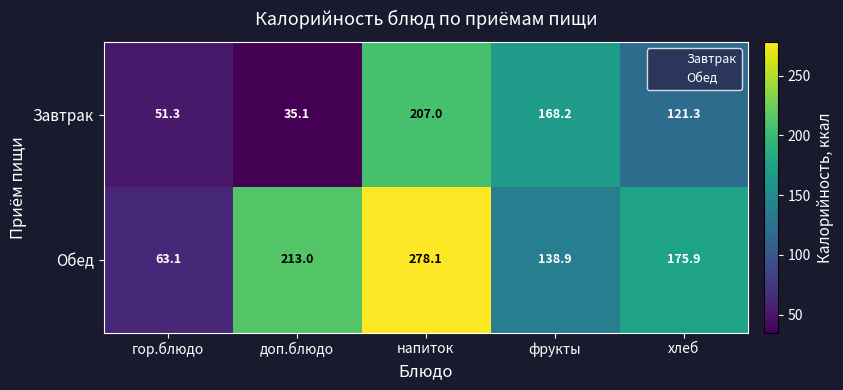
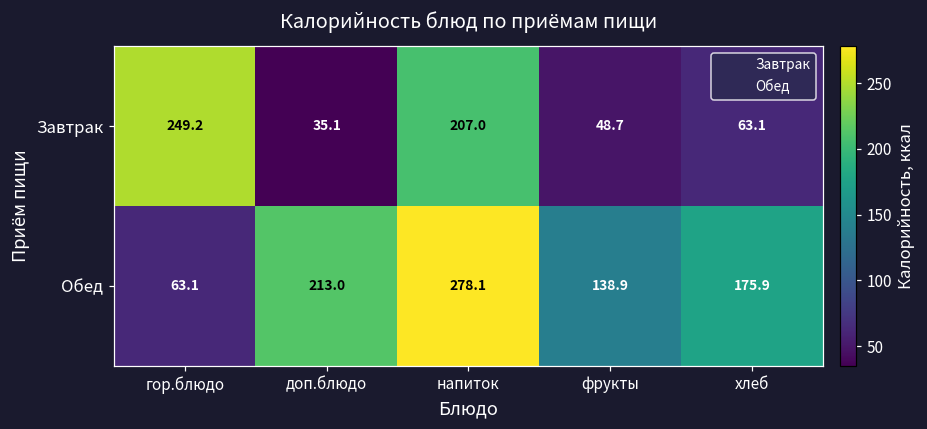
Завтрак, гор.блюдо: 51.3 -> 249.2
Завтрак, фрукты: 168.2 -> 48.7
Завтрак, хлеб: 121.3 -> 63.1
